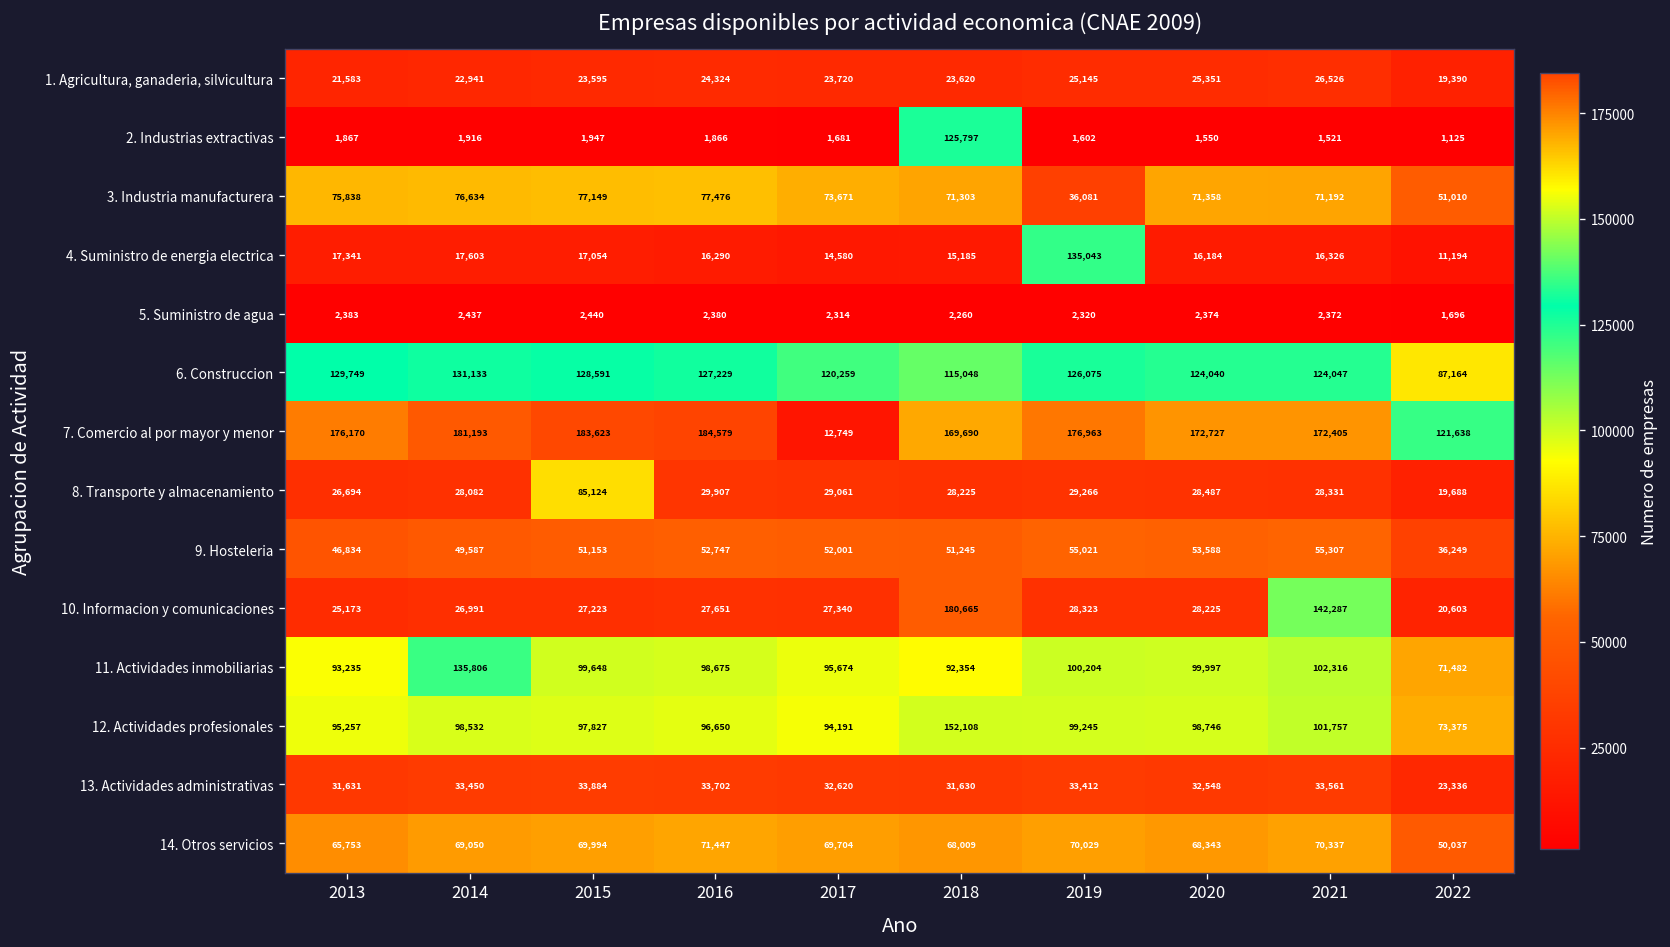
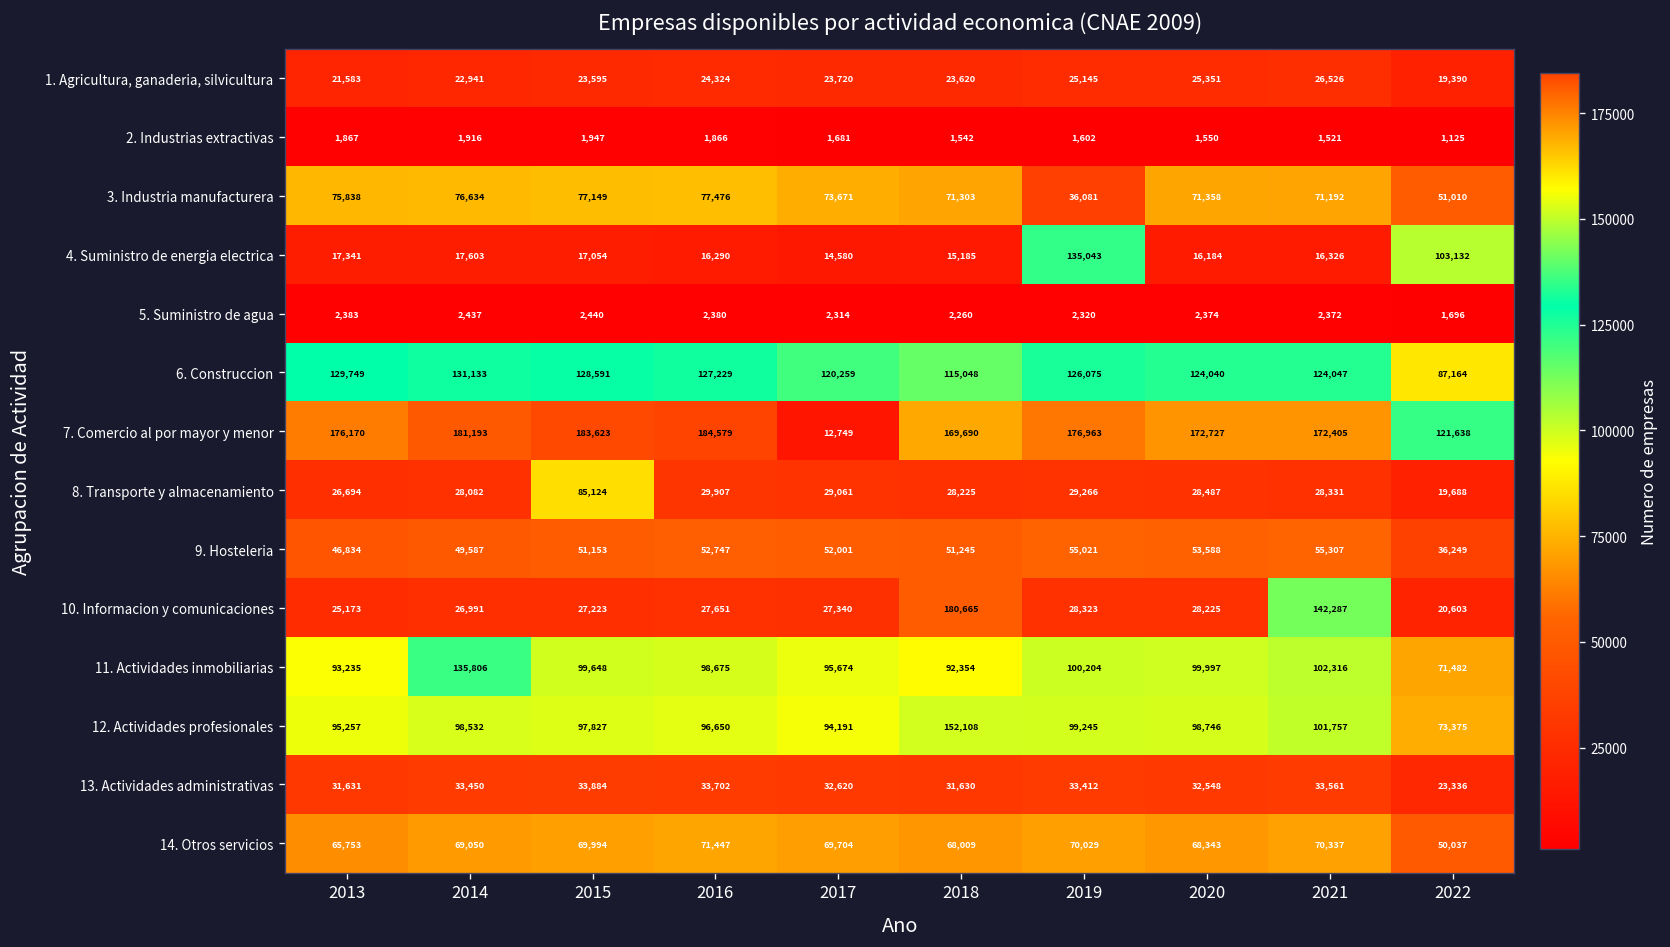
2. Industrias extractivas, 2018: 125,797 -> 1,542
4. Suministro de energia electrica, 2022: 11,194 -> 103,132
